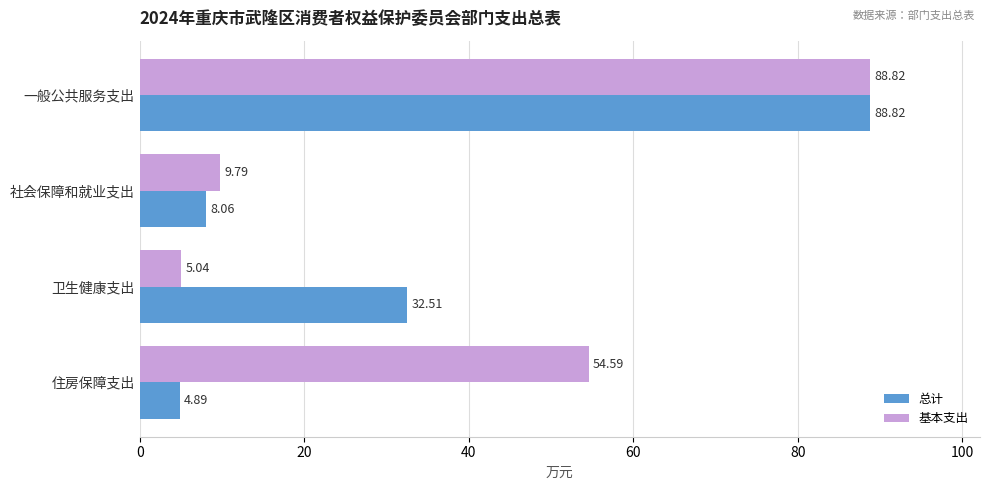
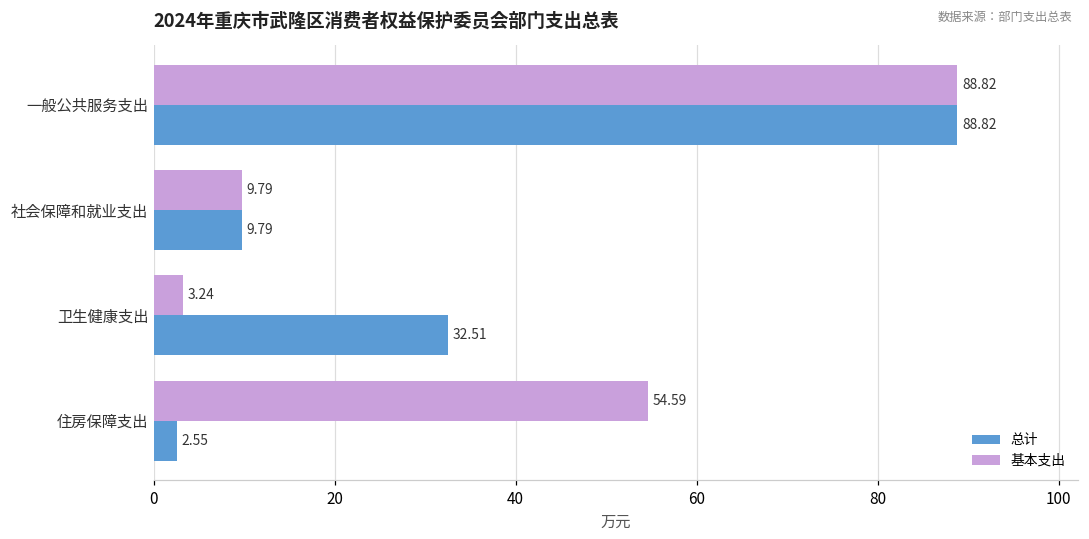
总计, 社会保障和就业支出: 8.06 -> 9.79
基本支出, 卫生健康支出: 5.04 -> 3.24
总计, 住房保障支出: 4.89 -> 2.55
